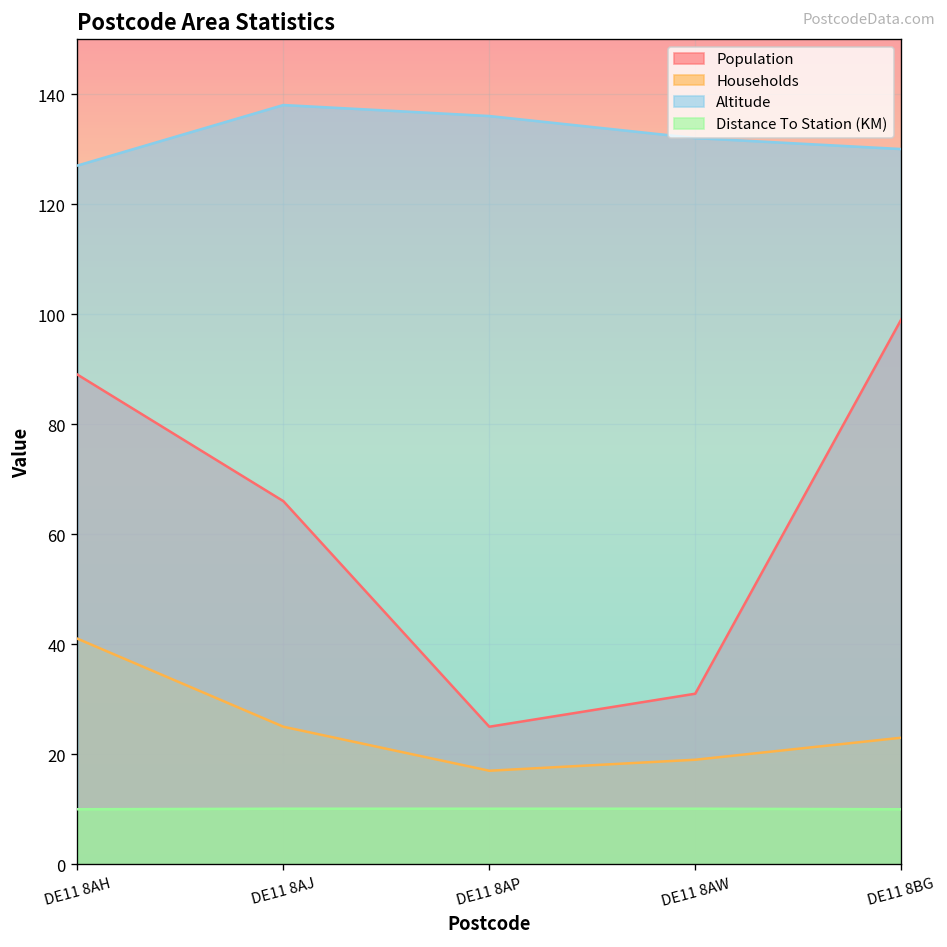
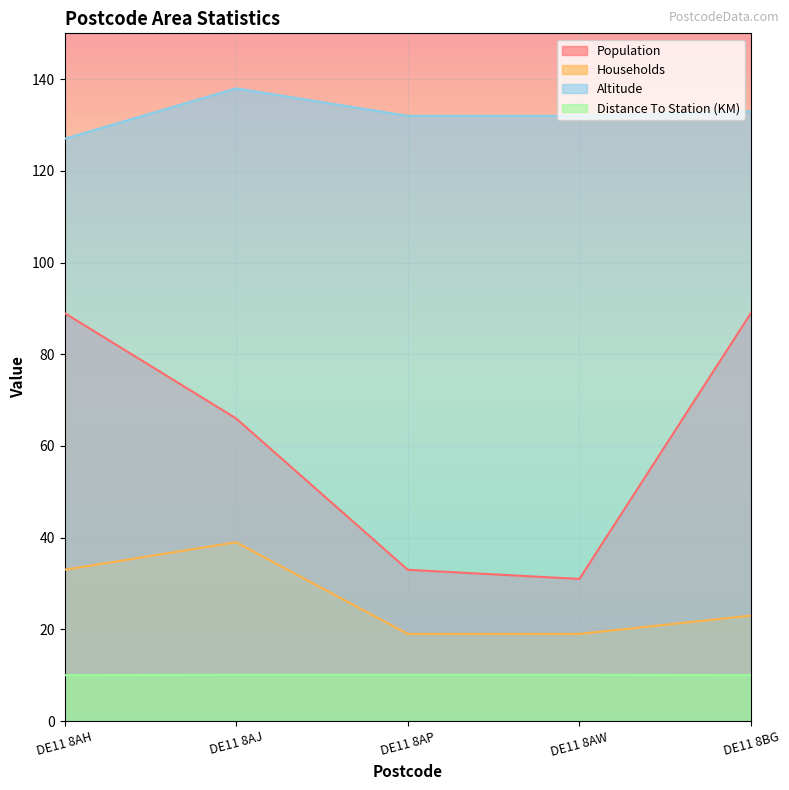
Households, DE11 8AH: 41 -> 33
Households, DE11 8AJ: 25 -> 39
Population, DE11 8AP: 25 -> 33
Households, DE11 8AP: 17 -> 19
Altitude, DE11 8AP: 136 -> 132
Population, DE11 8BG: 99 -> 89
Altitude, DE11 8BG: 130 -> 133
